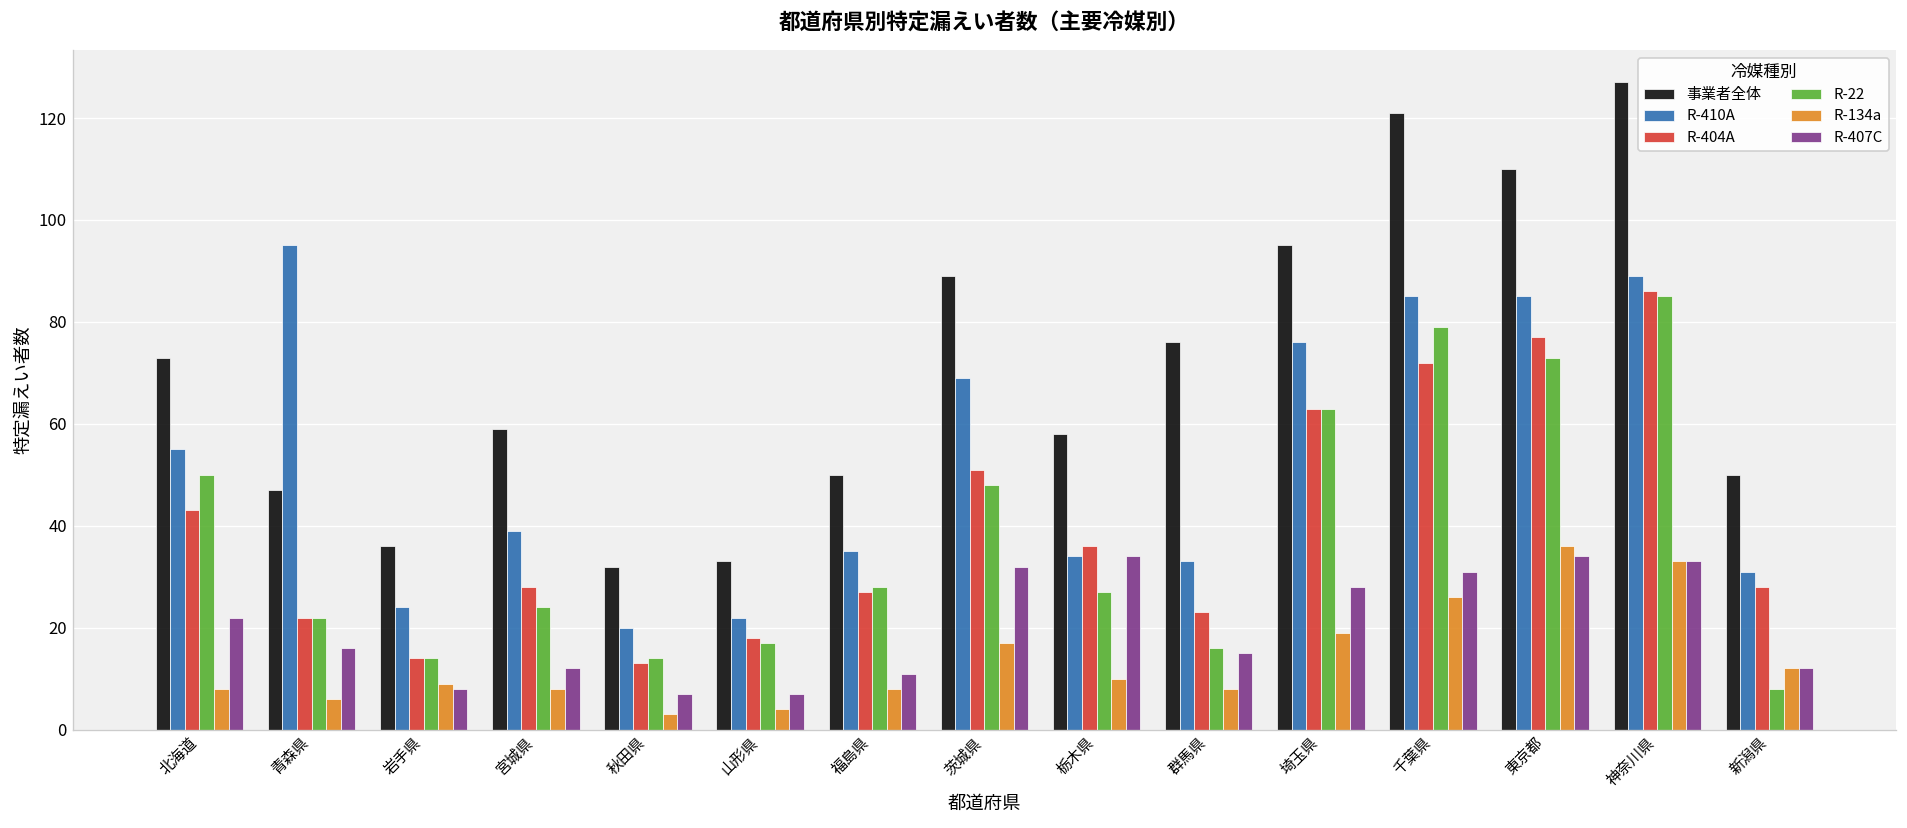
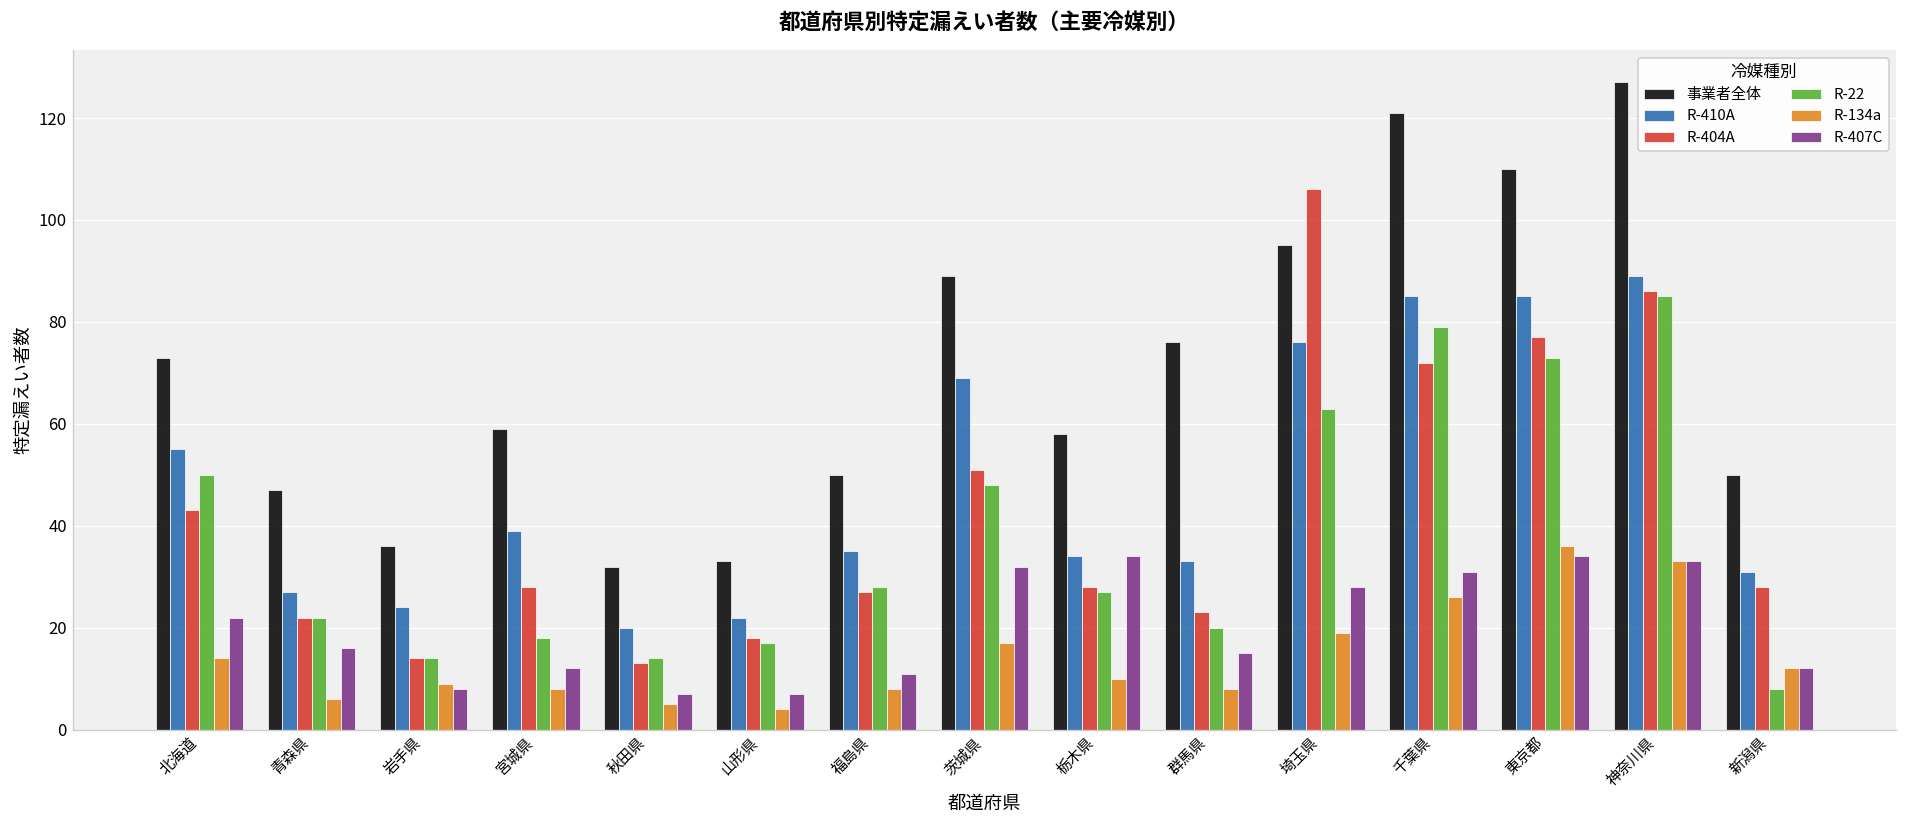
R-134a, 北海道: 8 -> 14
R-410A, 青森県: 95 -> 27
R-22, 宮城県: 24 -> 18
R-134a, 秋田県: 3 -> 5
R-404A, 栃木県: 36 -> 28
R-22, 群馬県: 16 -> 20
R-404A, 埼玉県: 63 -> 106
